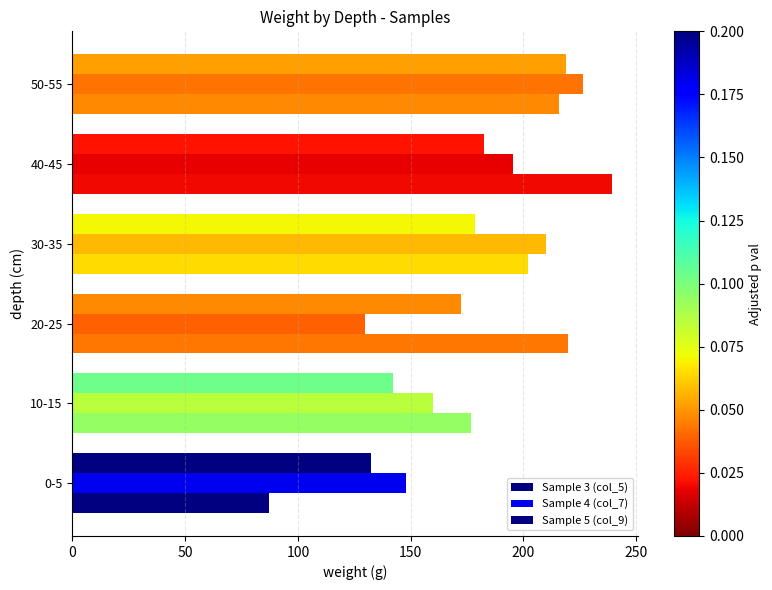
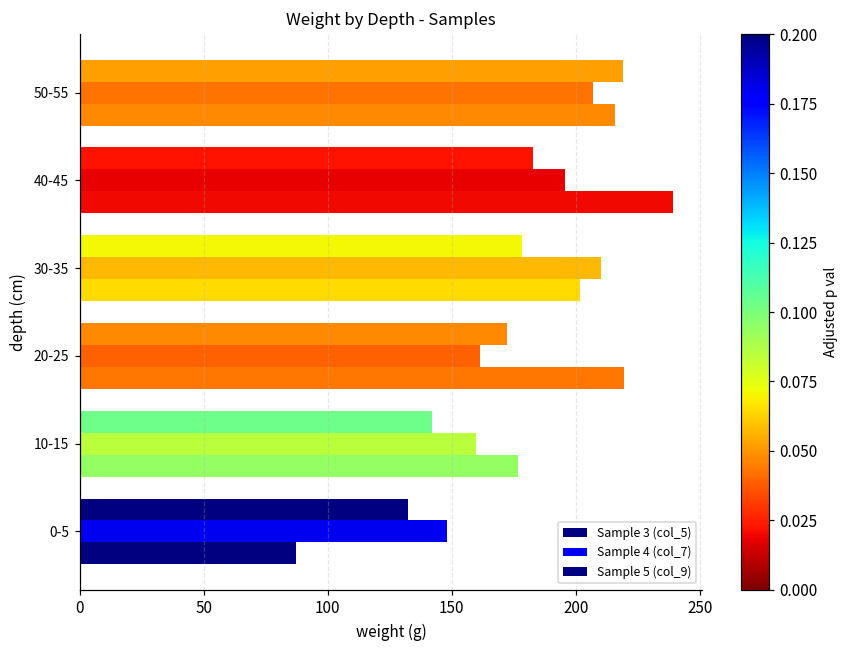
Sample 4 (col_7), 50-55: 227 -> 207
Sample 4 (col_7), 20-25: 130 -> 162
